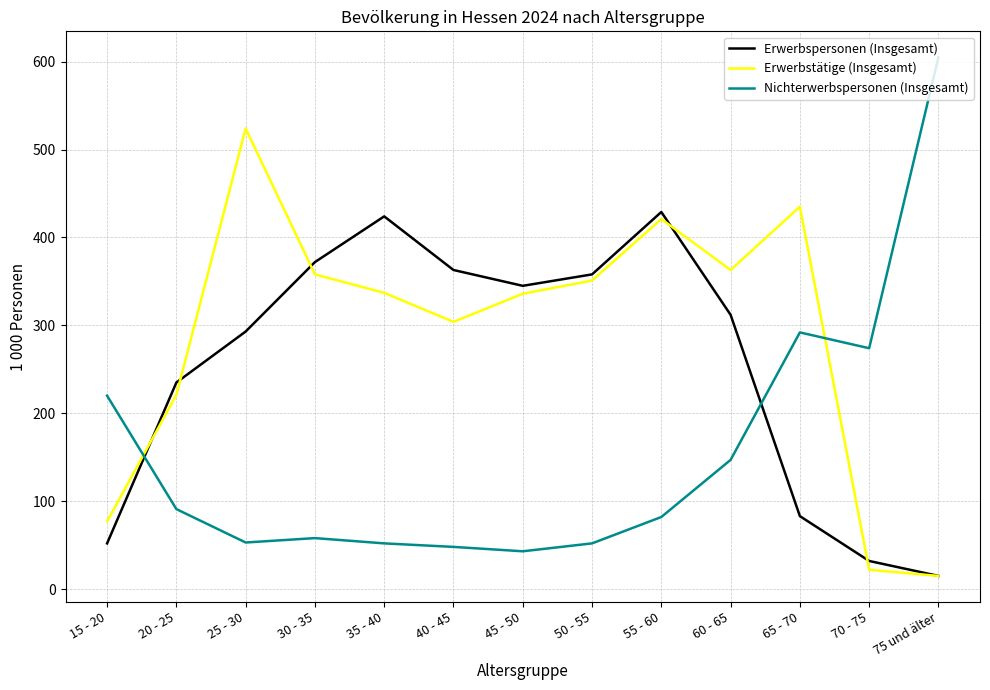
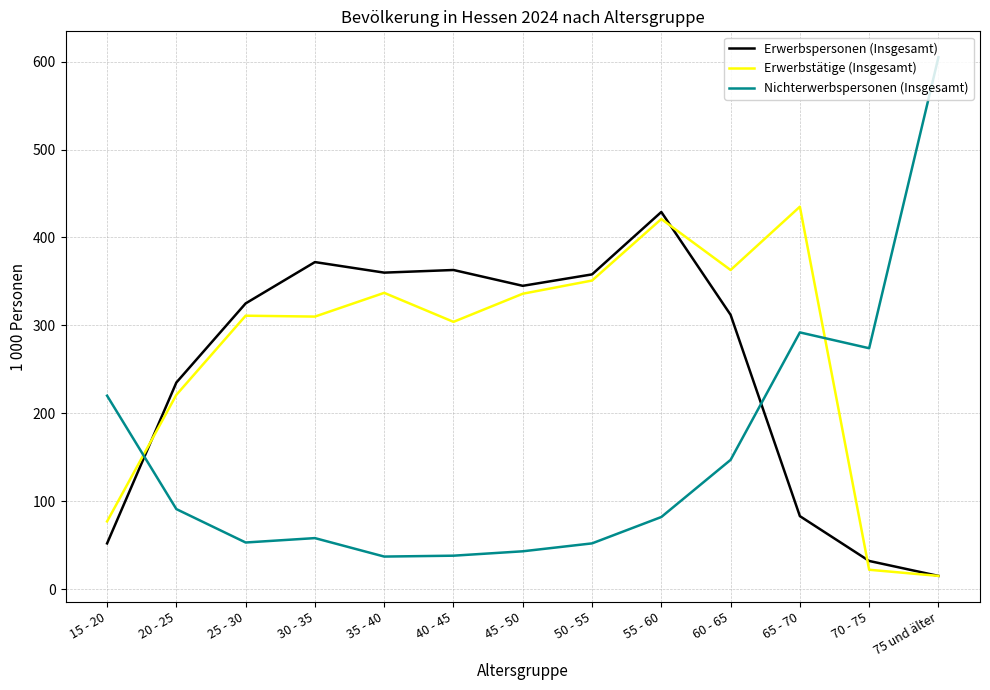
Erwerbspersonen (Insgesamt), 25 - 30: 290 -> 330
Erwerbstätige (Insgesamt), 25 - 30: 520 -> 310
Erwerbstätige (Insgesamt), 30 - 35: 360 -> 310
Erwerbspersonen (Insgesamt), 35 - 40: 420 -> 360
Nichterwerbspersonen (Insgesamt), 35 - 40: 50 -> 40
Nichterwerbspersonen (Insgesamt), 40 - 45: 50 -> 40
